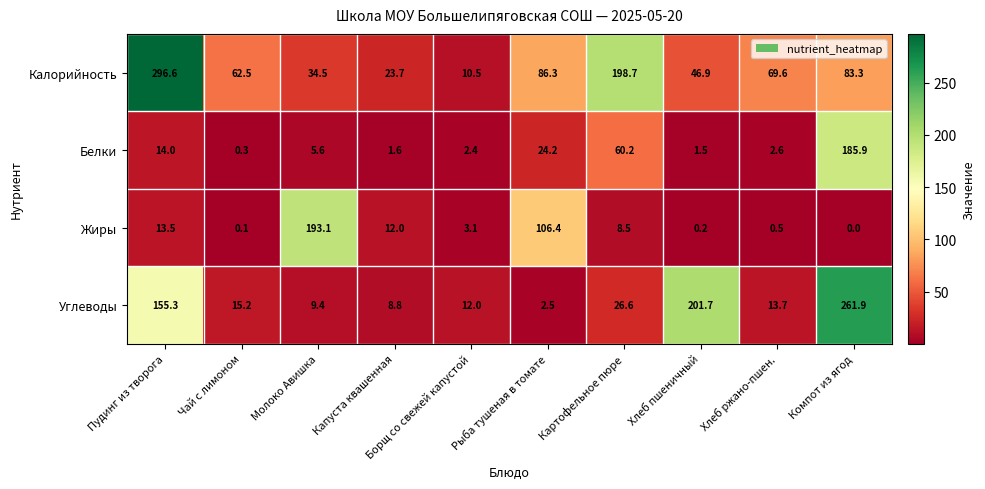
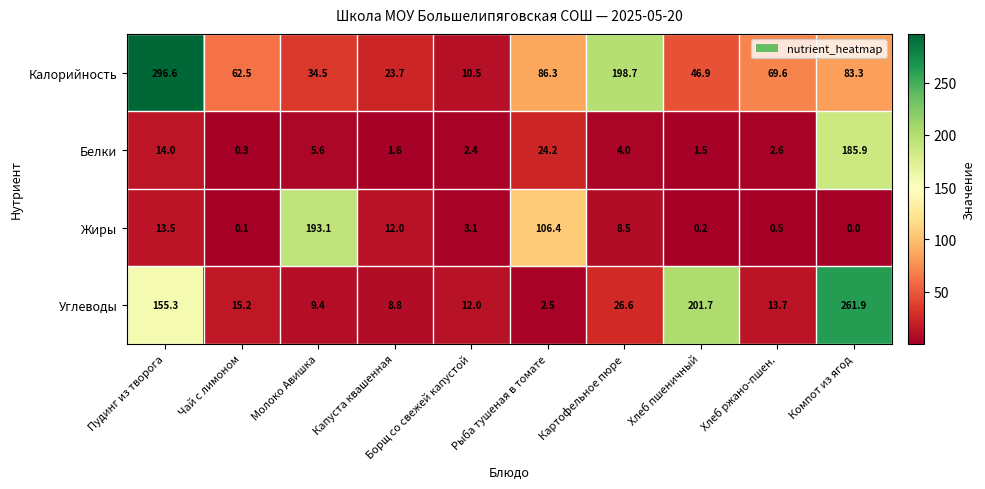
Белки, Картофельное пюре: 60.2 -> 4.0
